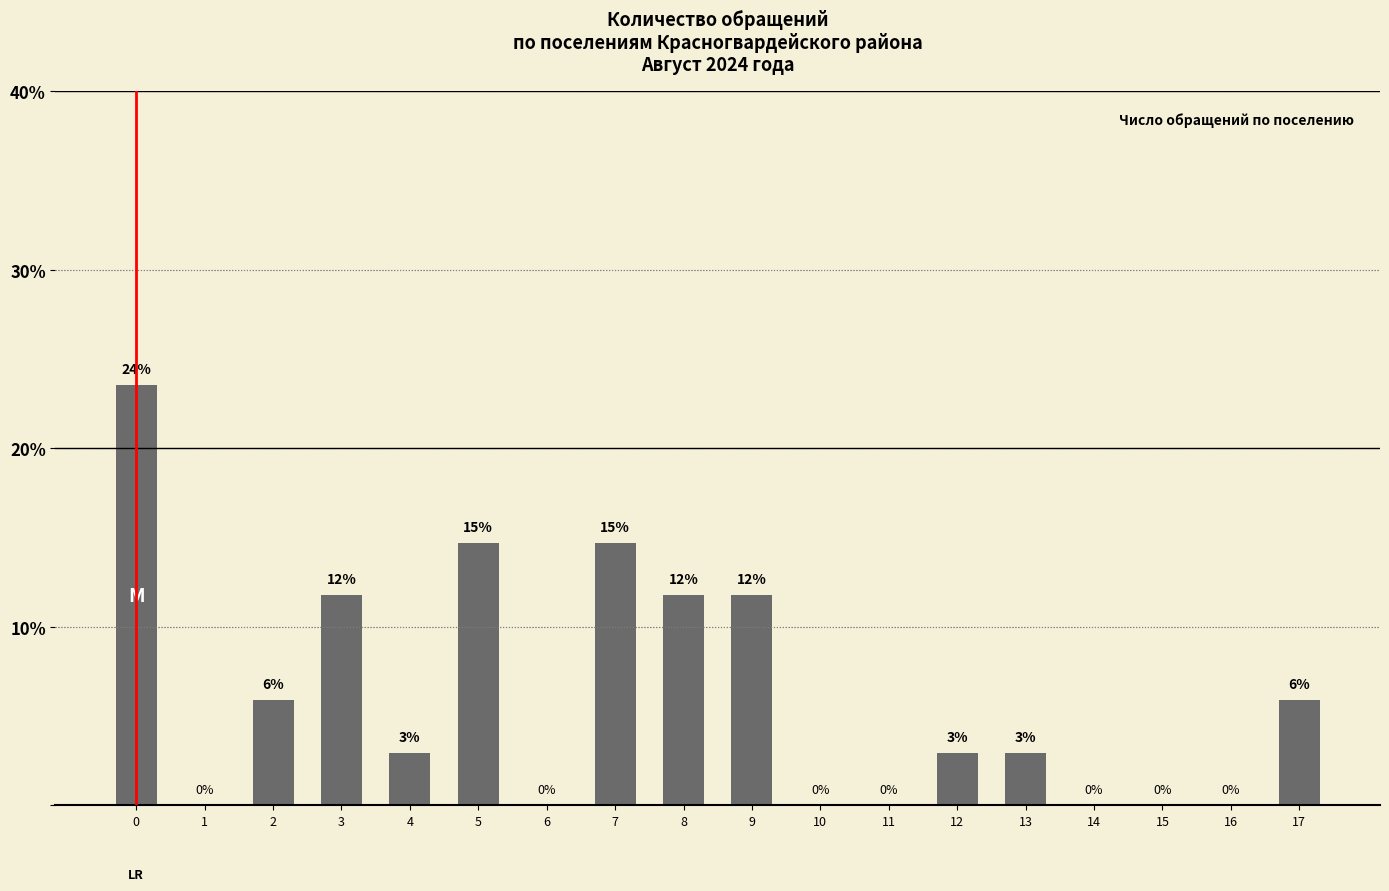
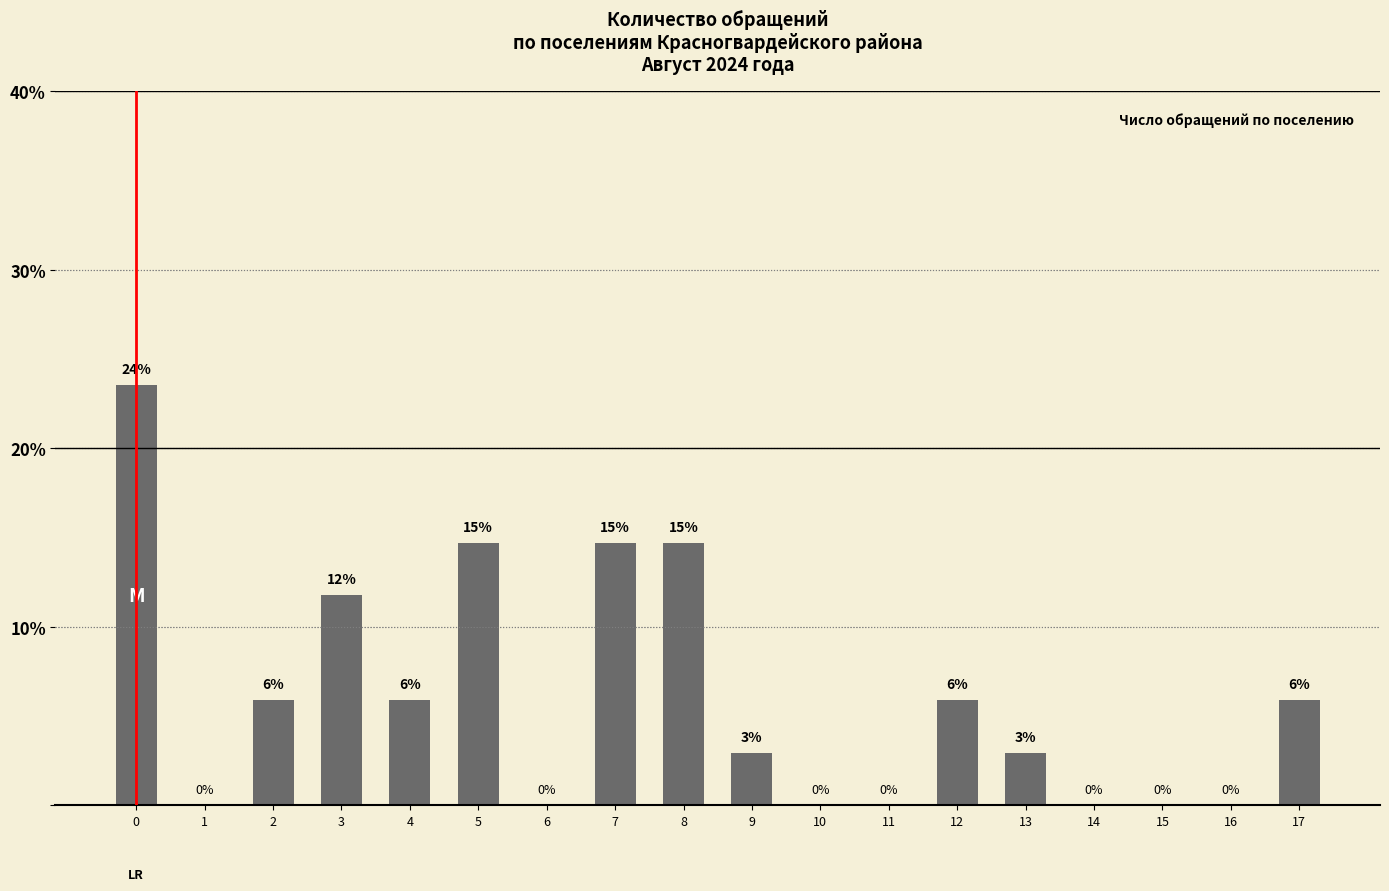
4: 3% -> 6%
8: 12% -> 15%
9: 12% -> 3%
12: 3% -> 6%
